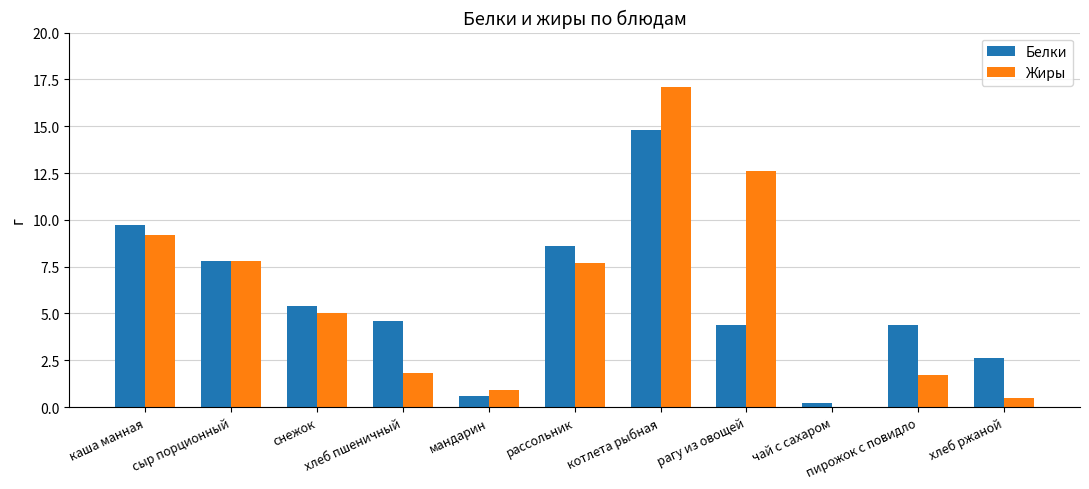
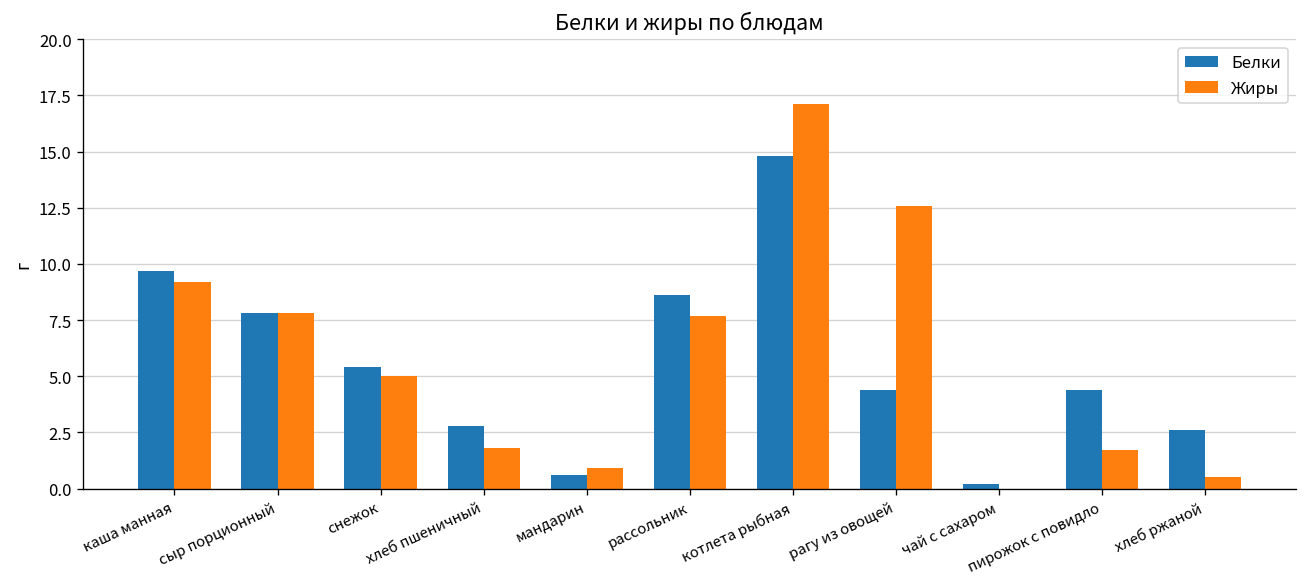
Белки, хлеб пшеничный: 4.6 -> 2.8
